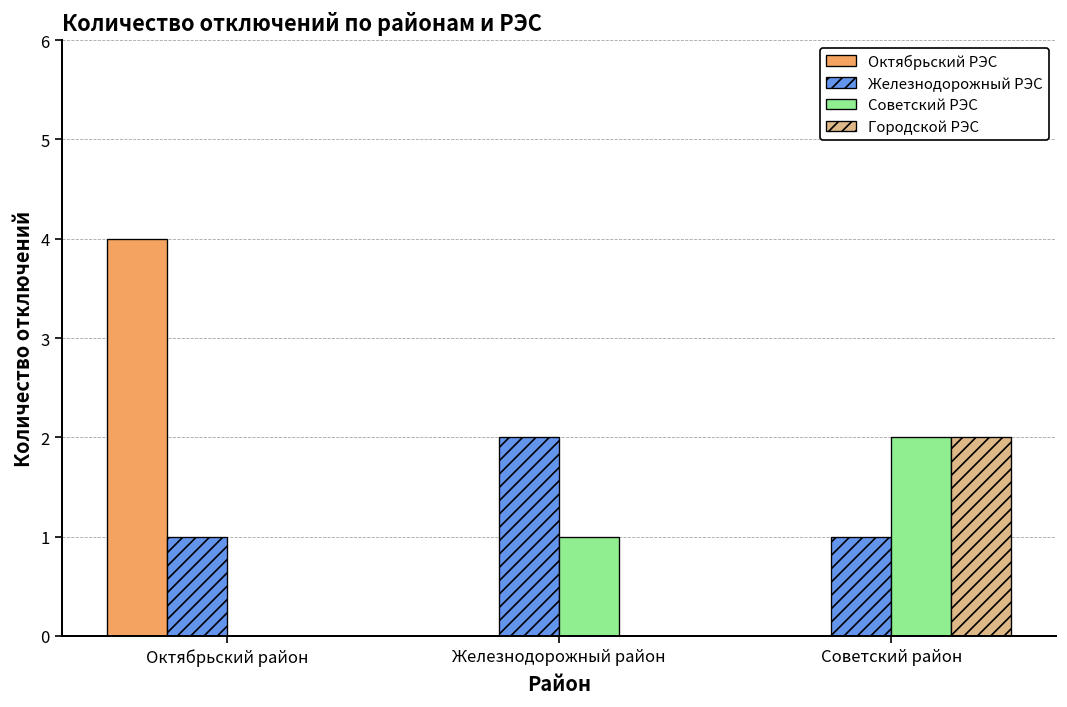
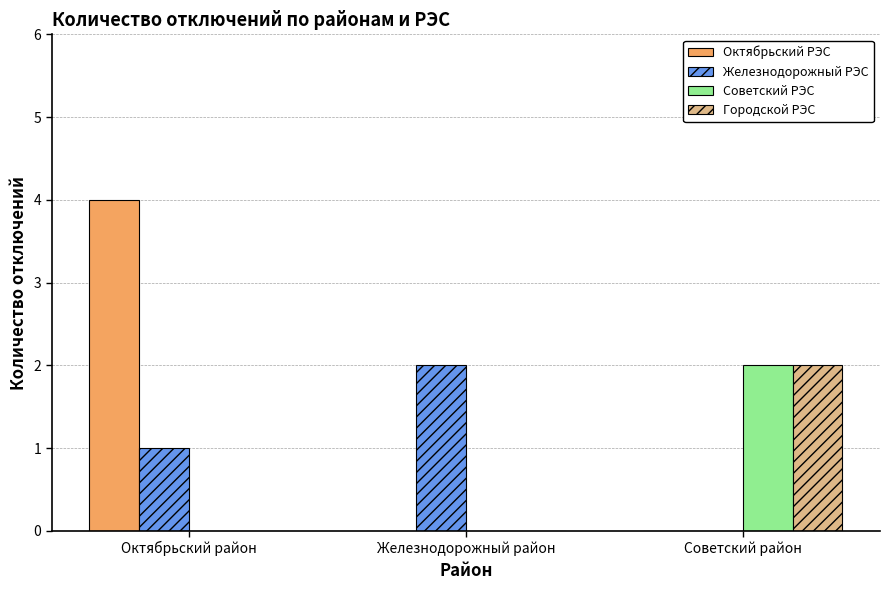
Советский РЭС, Железнодорожный район: 1 -> 0
Железнодорожный РЭС, Советский район: 1 -> 0
